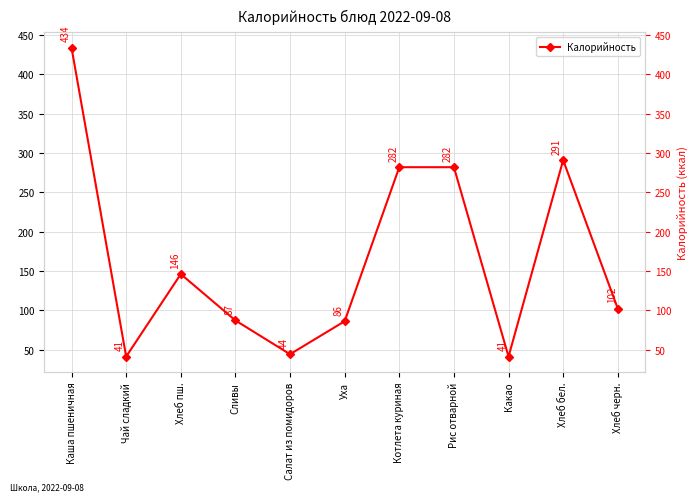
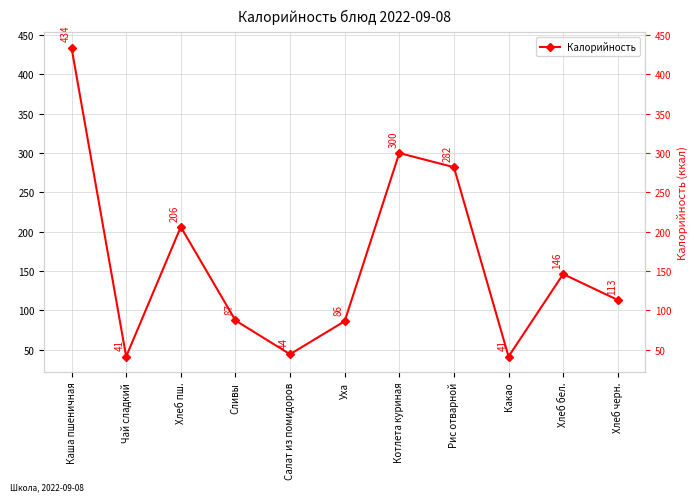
Хлеб пш.: 146 -> 206
Котлета куриная: 282 -> 300
Хлеб бел.: 291 -> 146
Хлеб черн.: 102 -> 113
